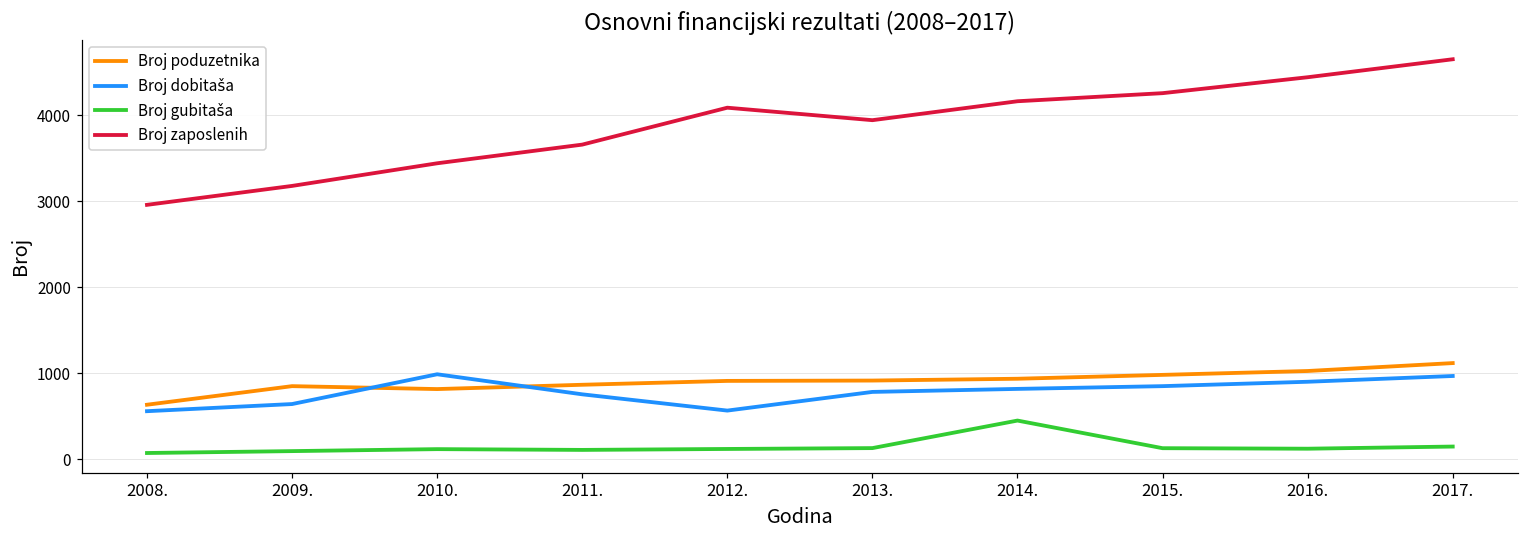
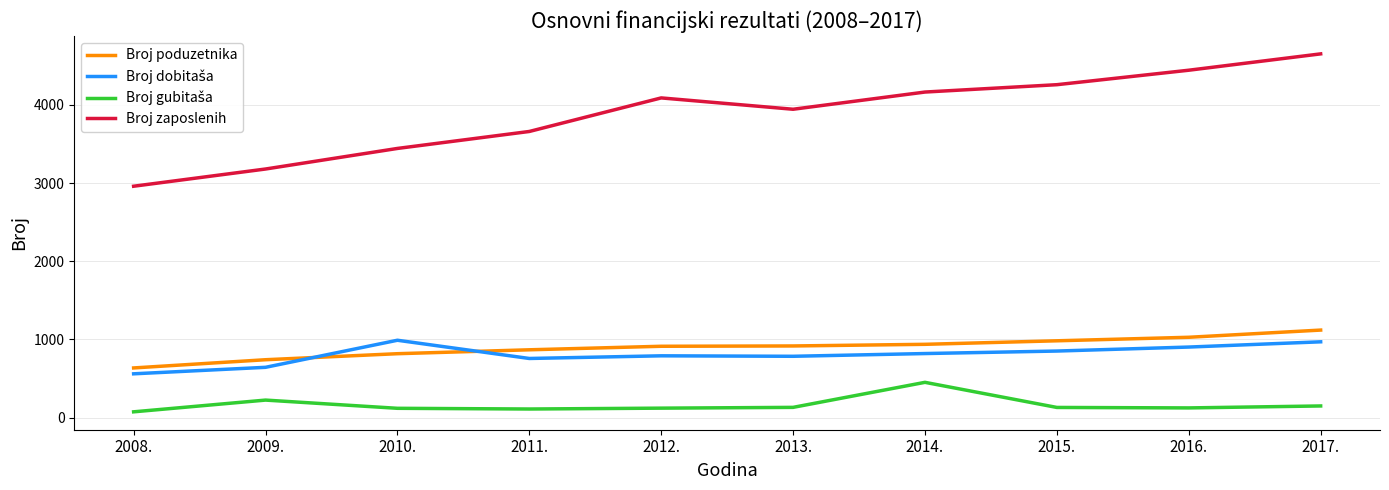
Broj poduzetnika, 2009.: 900 -> 700
Broj gubitaša, 2009.: 100 -> 200
Broj dobitaša, 2012.: 600 -> 800
